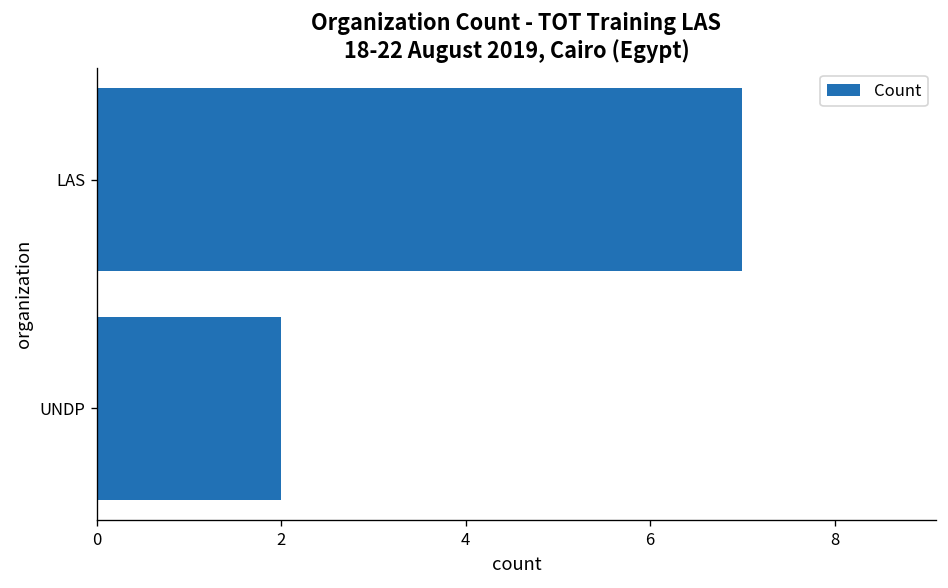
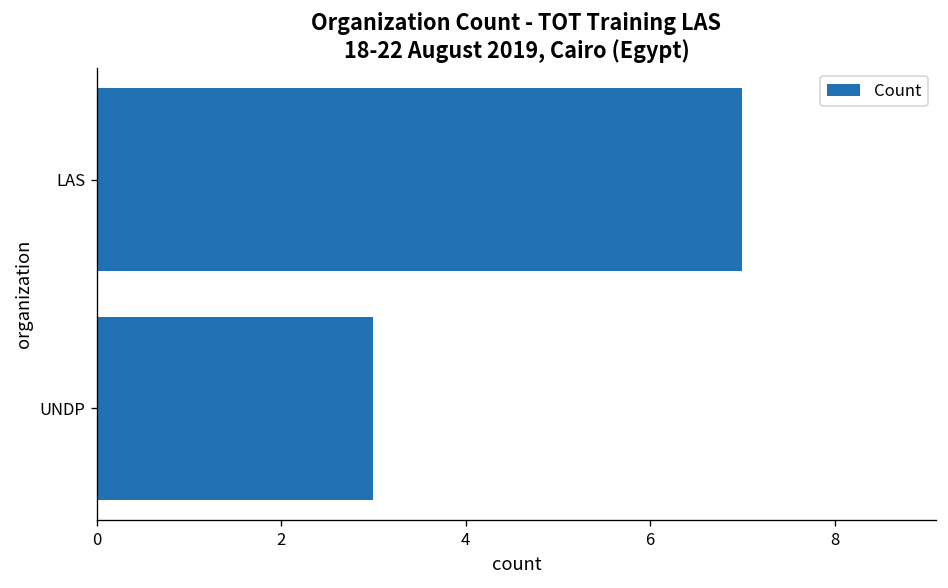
UNDP: 2 -> 3
